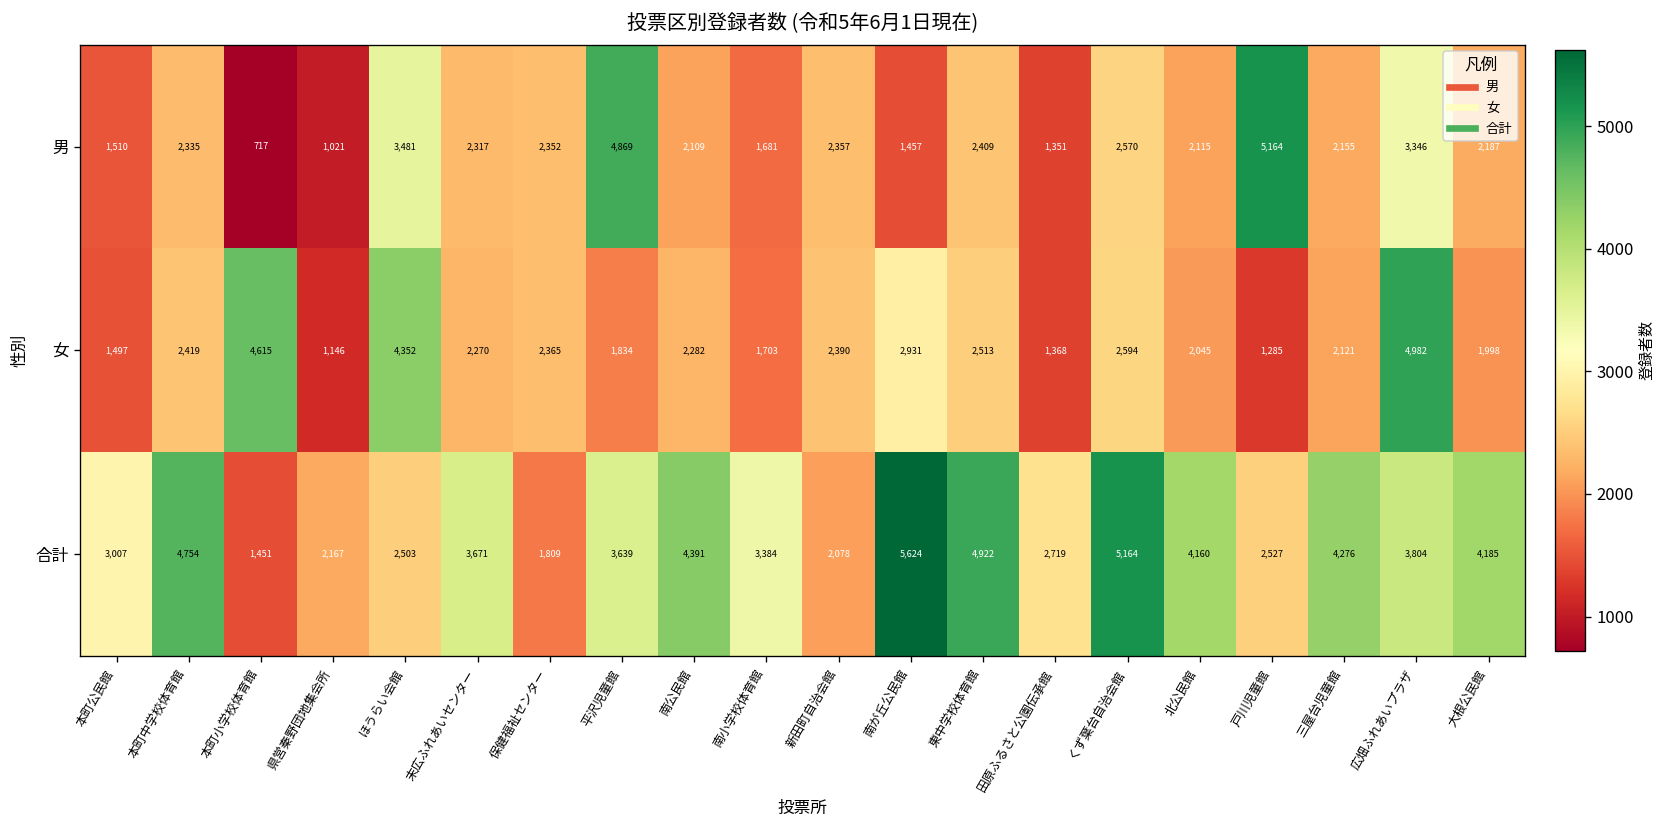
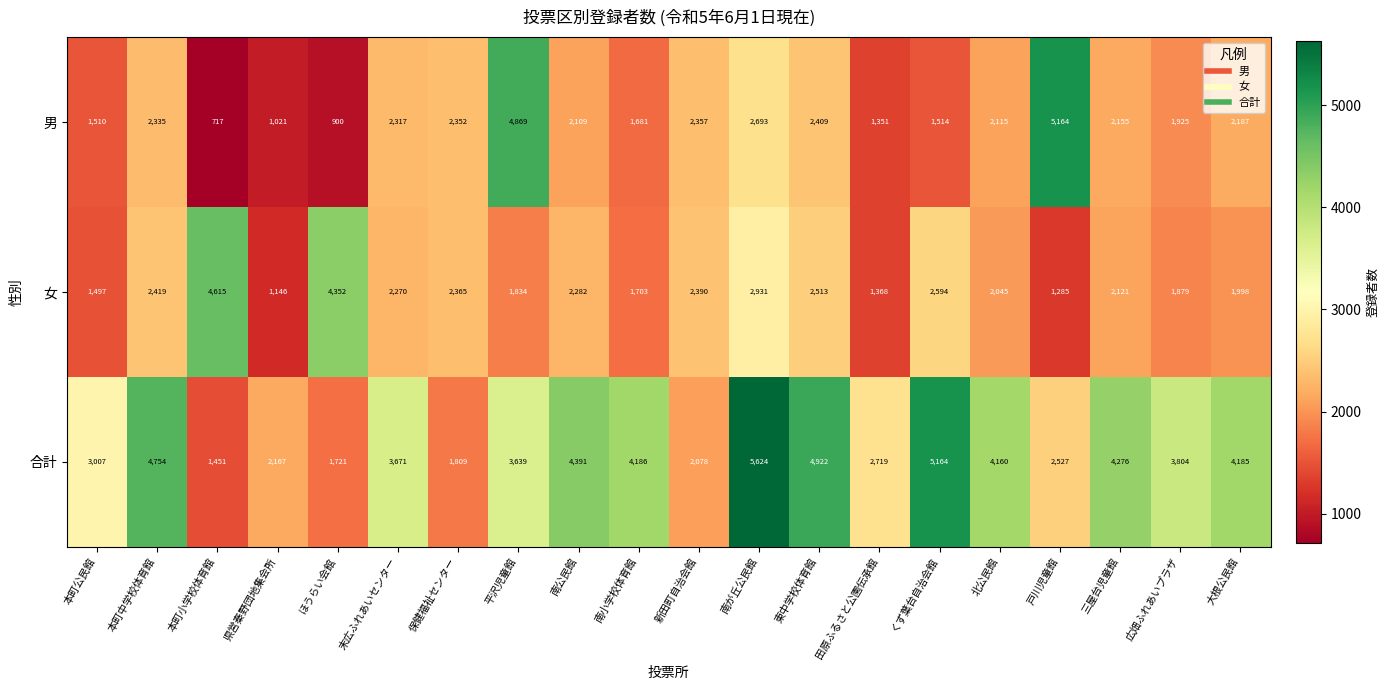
男, ほうらい会館: 3,481 -> 900
男, 南が丘公民館: 1,457 -> 2,693
男, くず葉台自治会館: 2,570 -> 1,514
男, 広畑ふれあいプラザ: 3,346 -> 1,925
女, 広畑ふれあいプラザ: 4,982 -> 1,879
合計, ほうらい会館: 2,503 -> 1,721
合計, 南小学校体育館: 3,384 -> 4,186
